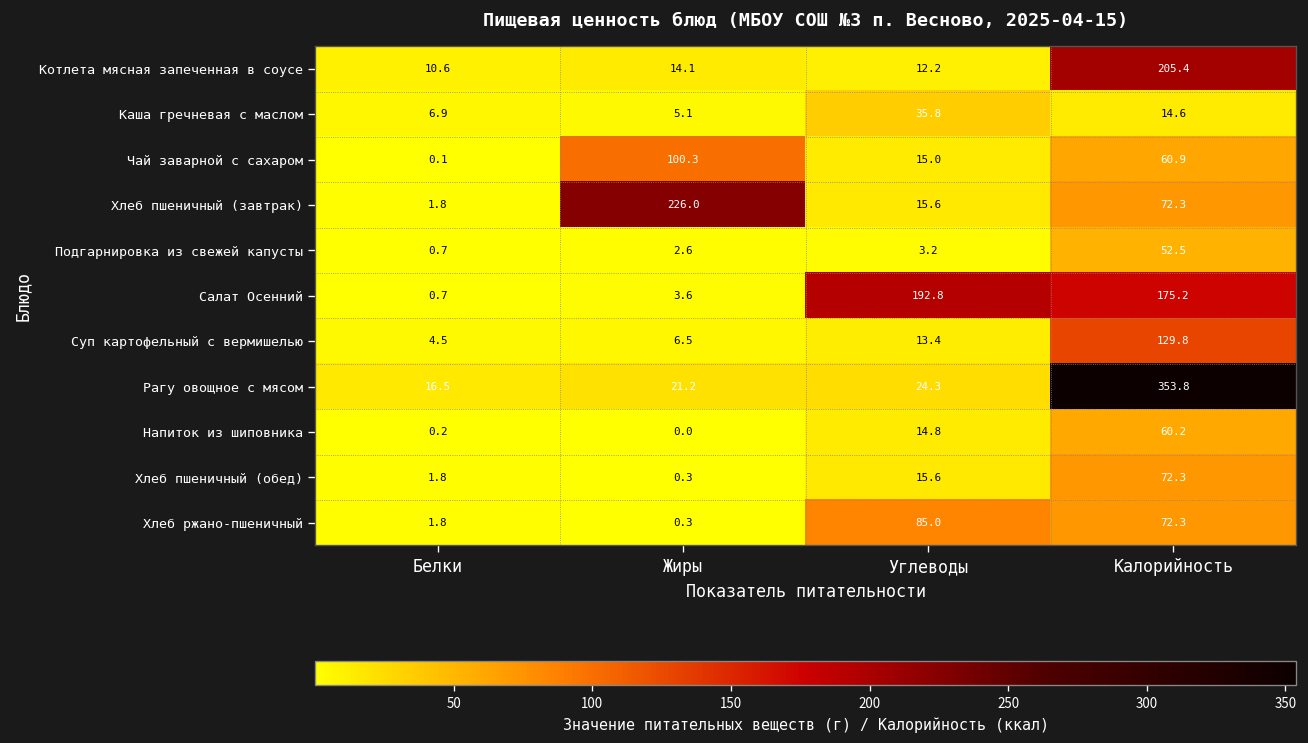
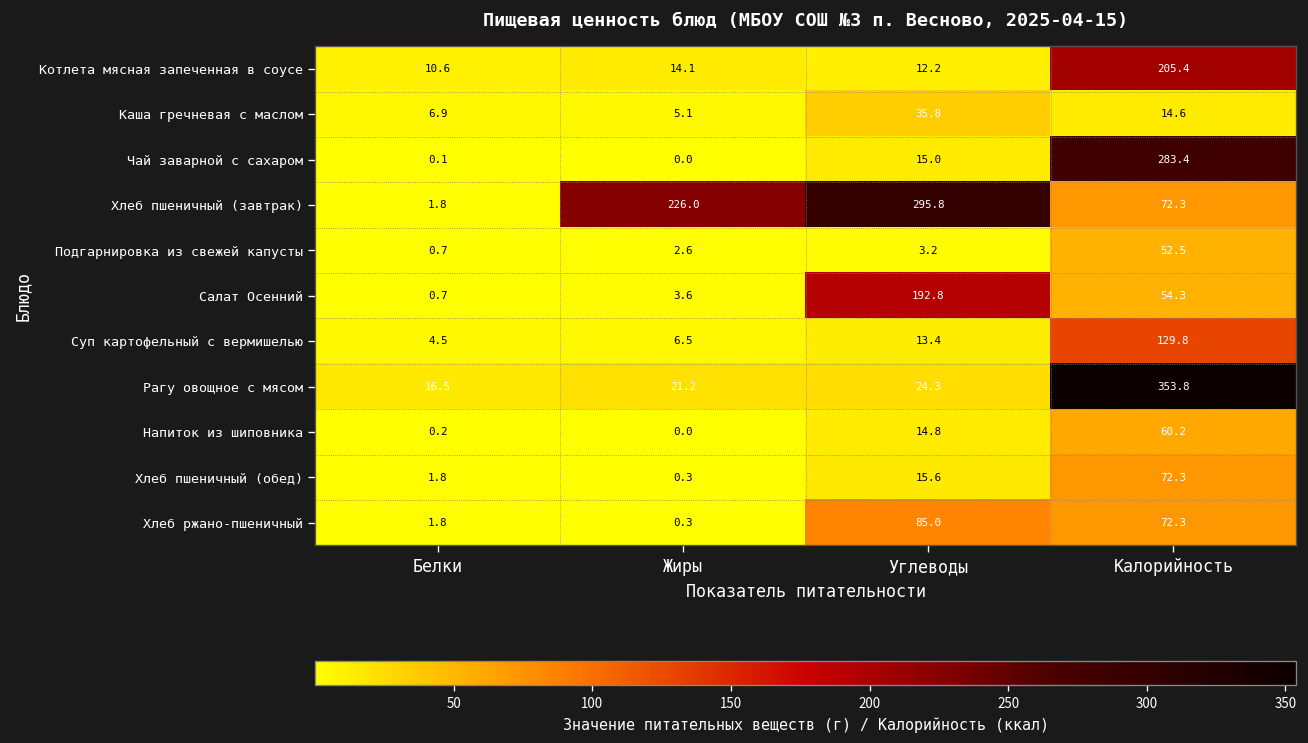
Чай заварной с сахаром, Жиры: 100.3 -> 0.0
Чай заварной с сахаром, Калорийность: 60.9 -> 283.4
Хлеб пшеничный (завтрак), Углеводы: 15.6 -> 295.8
Салат Осенний, Калорийность: 175.2 -> 54.3
